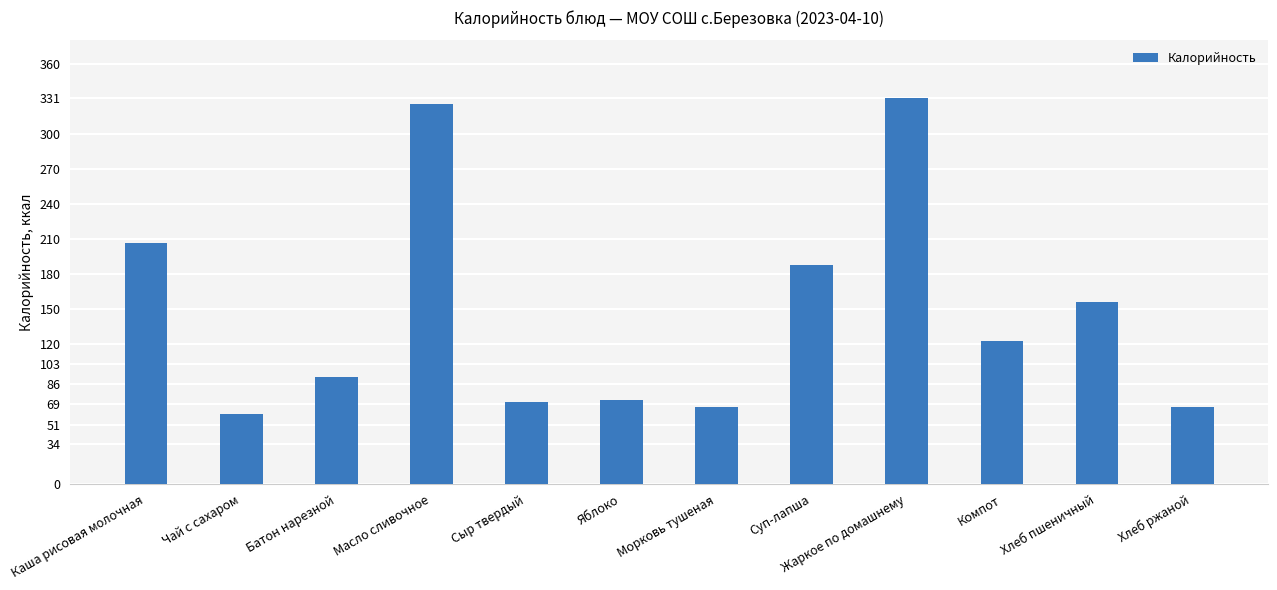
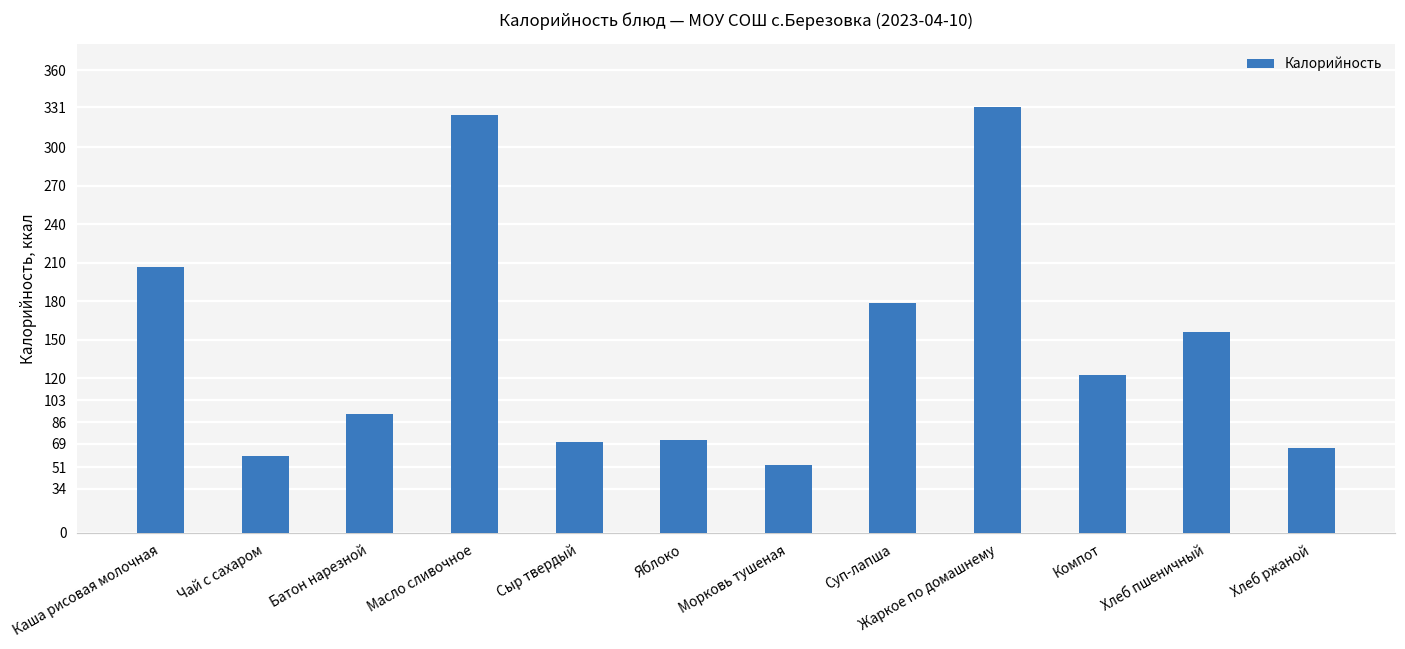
Морковь тушеная: 66 -> 53
Суп-лапша: 187 -> 179
